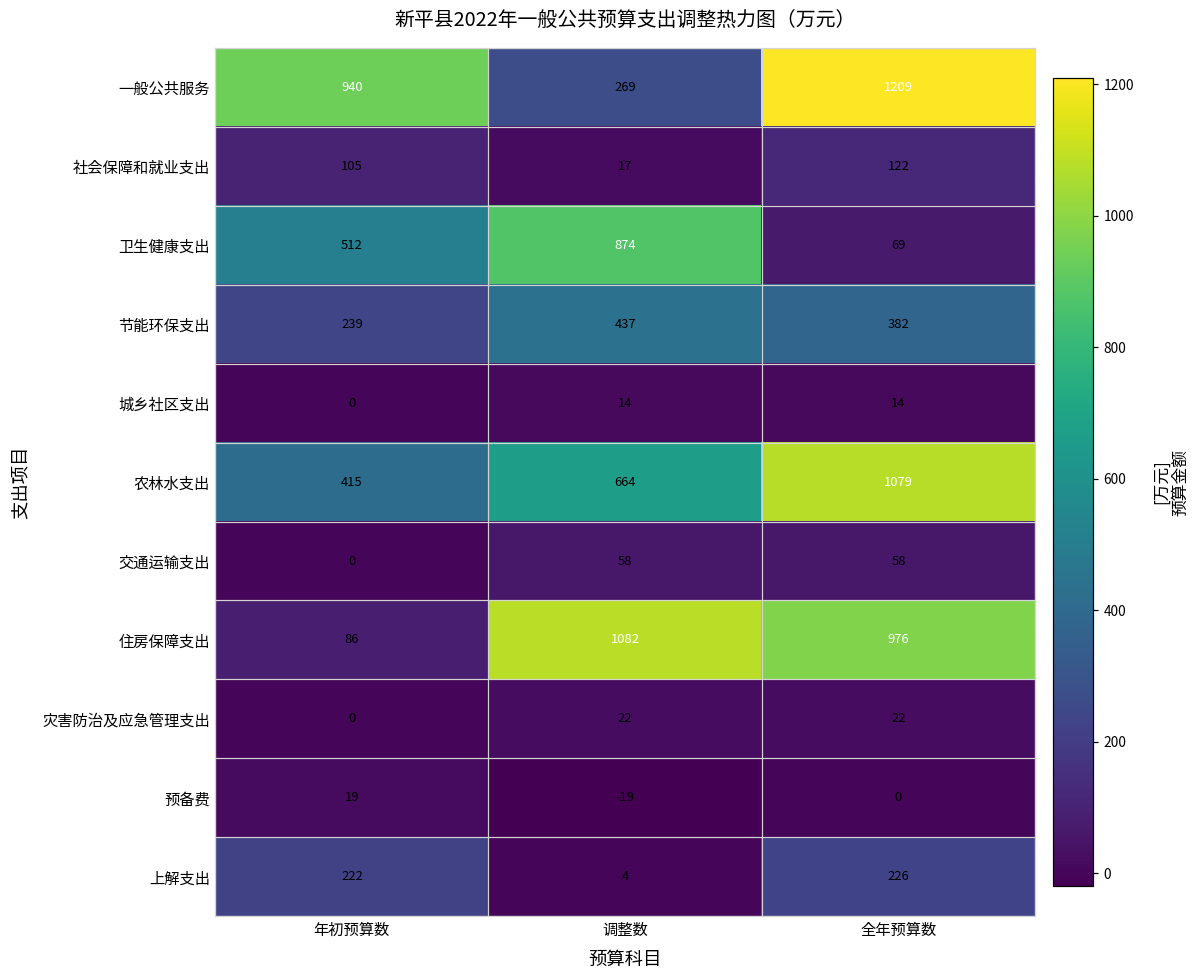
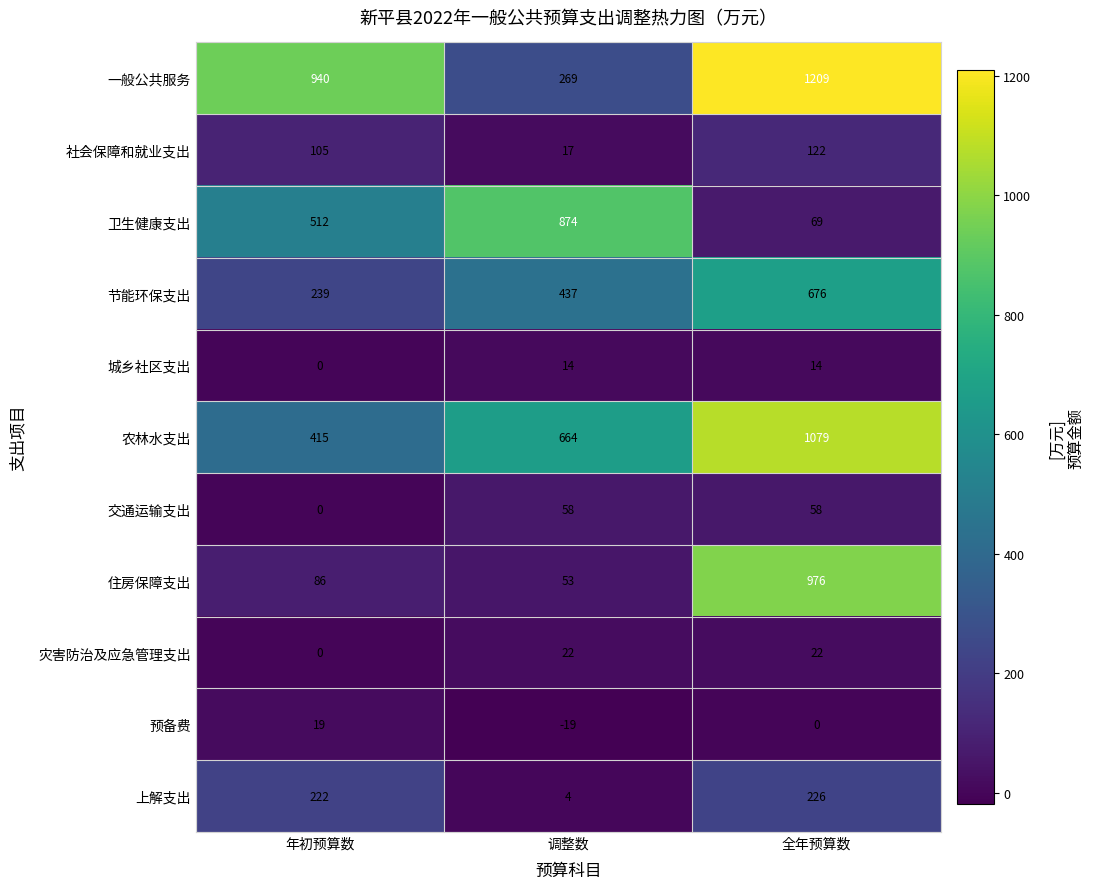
节能环保支出, 全年预算数: 382 -> 676
住房保障支出, 调整数: 1082 -> 53
